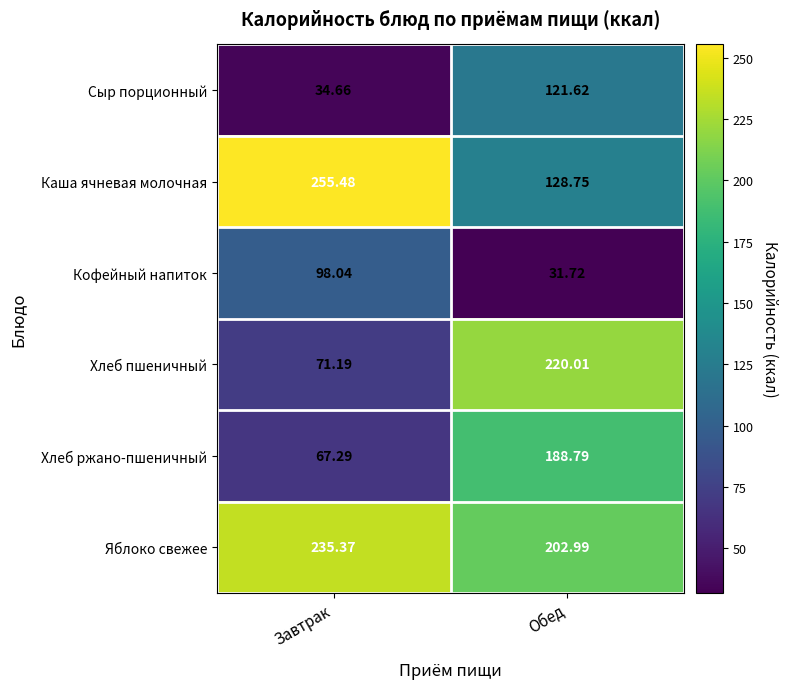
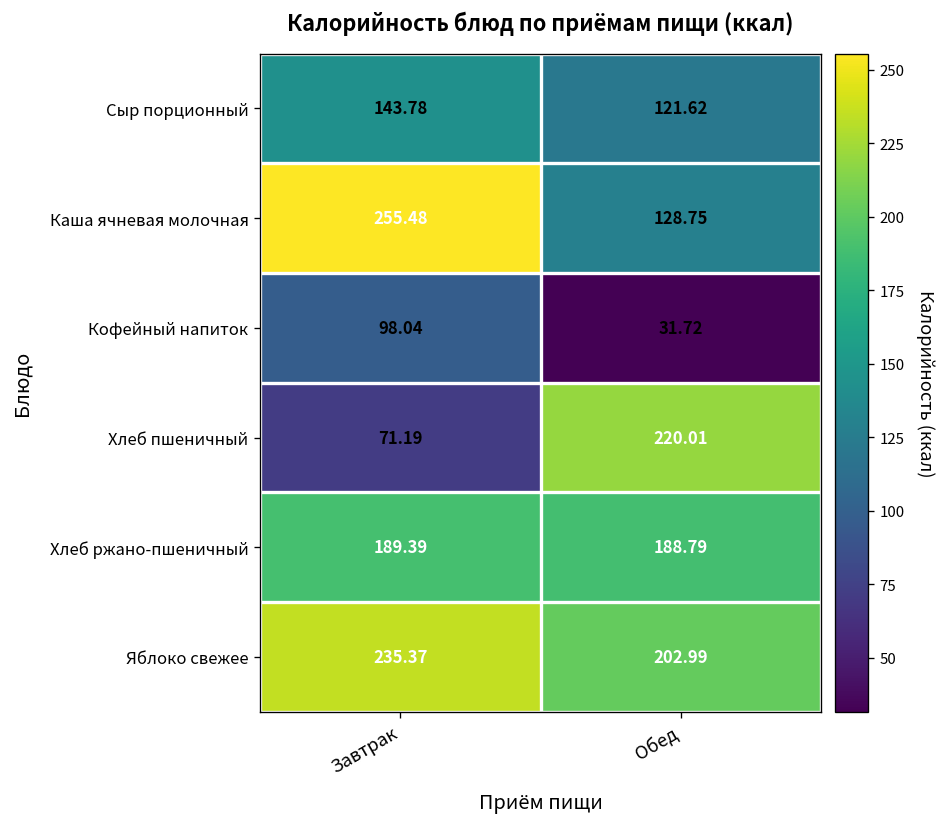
Сыр порционный, Завтрак: 34.66 -> 143.78
Хлеб ржано-пшеничный, Завтрак: 67.29 -> 189.39
